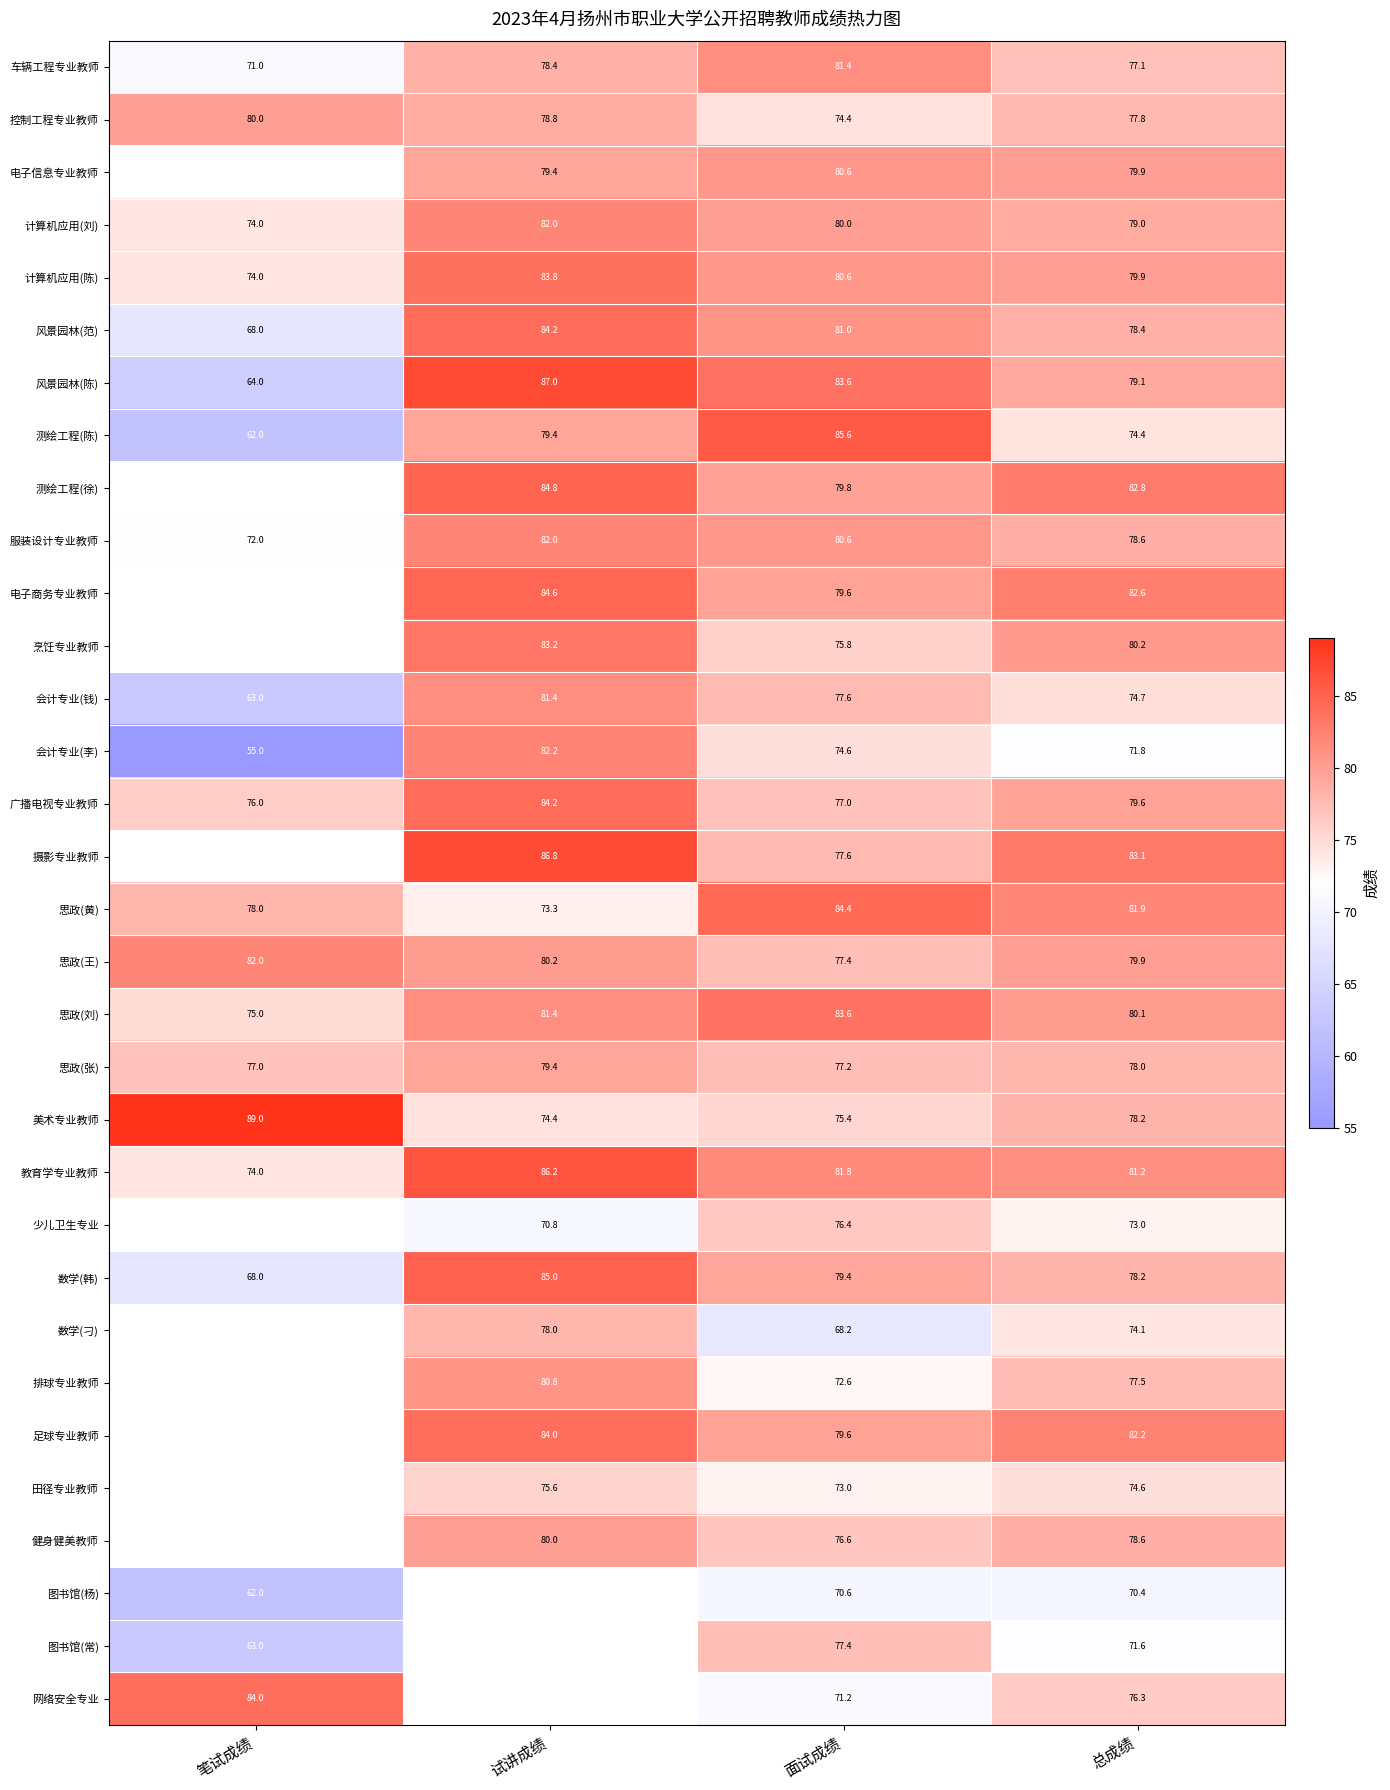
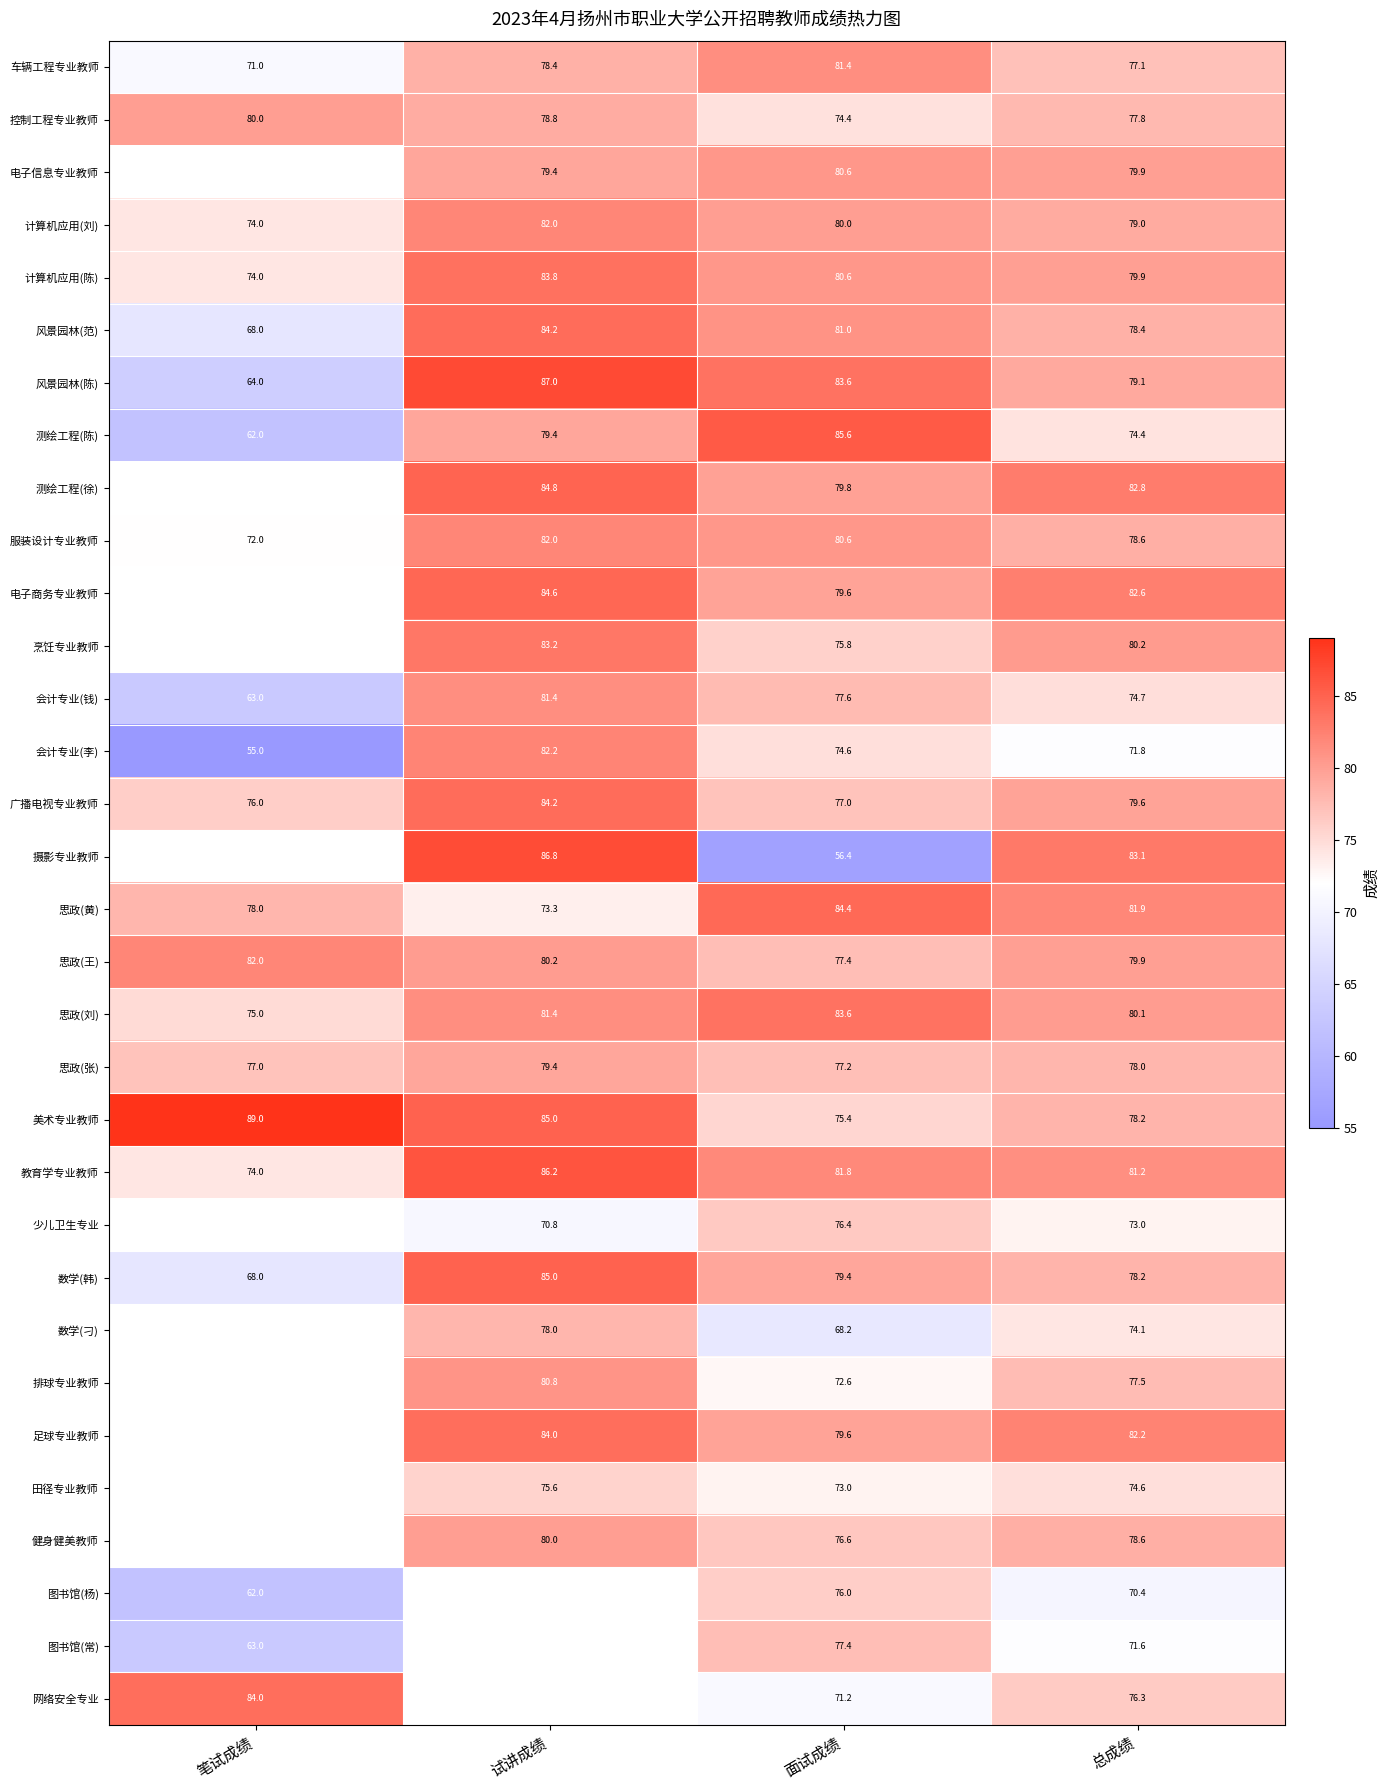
摄影专业教师, 面试成绩: 77.6 -> 56.4
美术专业教师, 试讲成绩: 74.4 -> 85.0
图书馆(杨), 面试成绩: 70.6 -> 76.0
